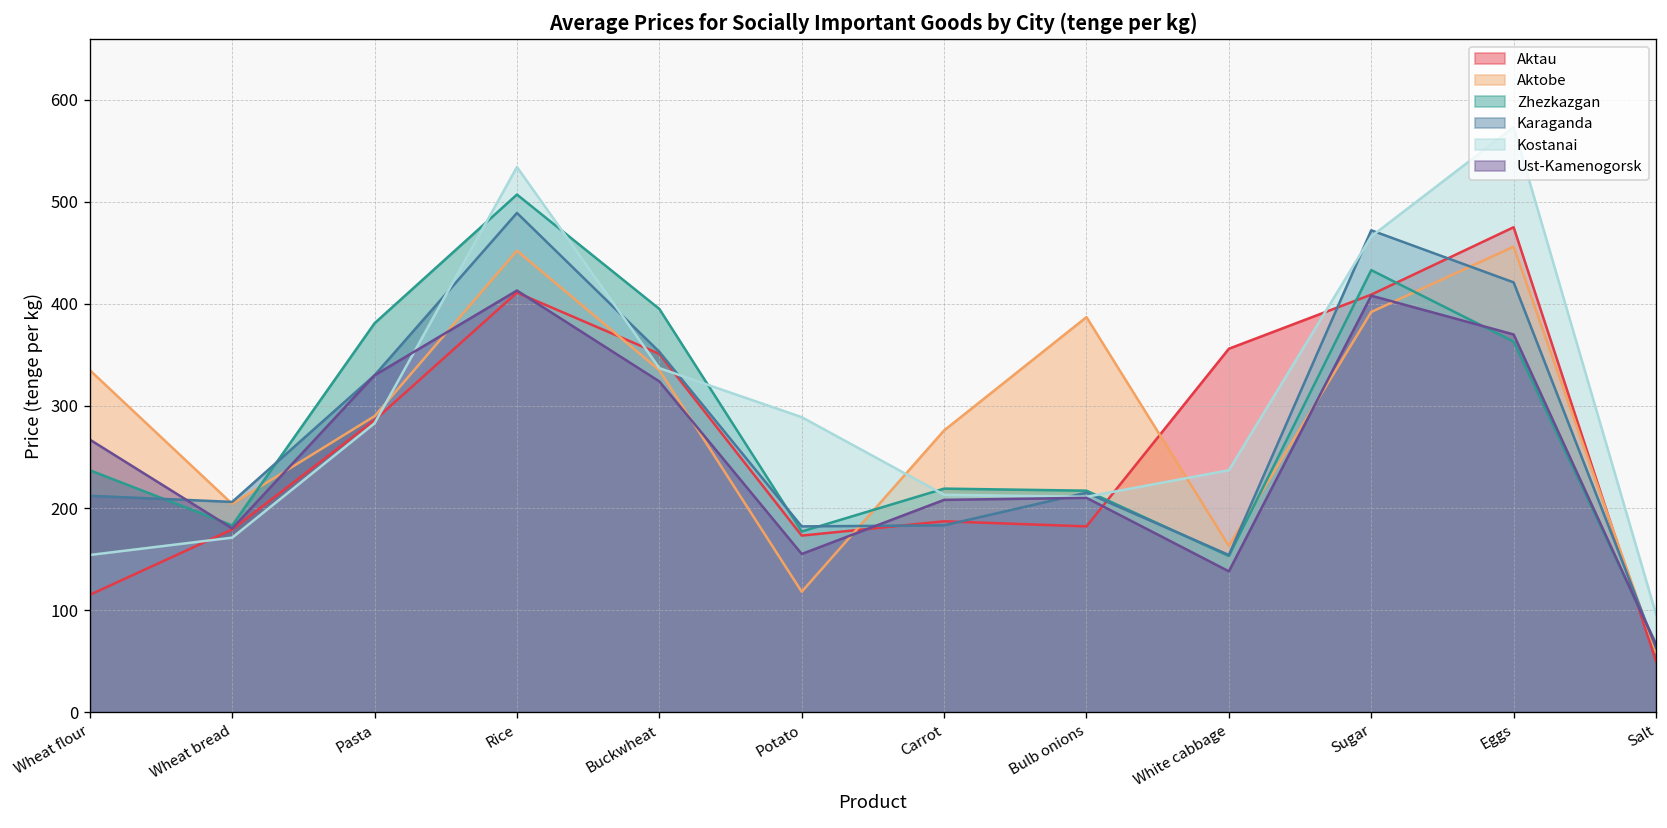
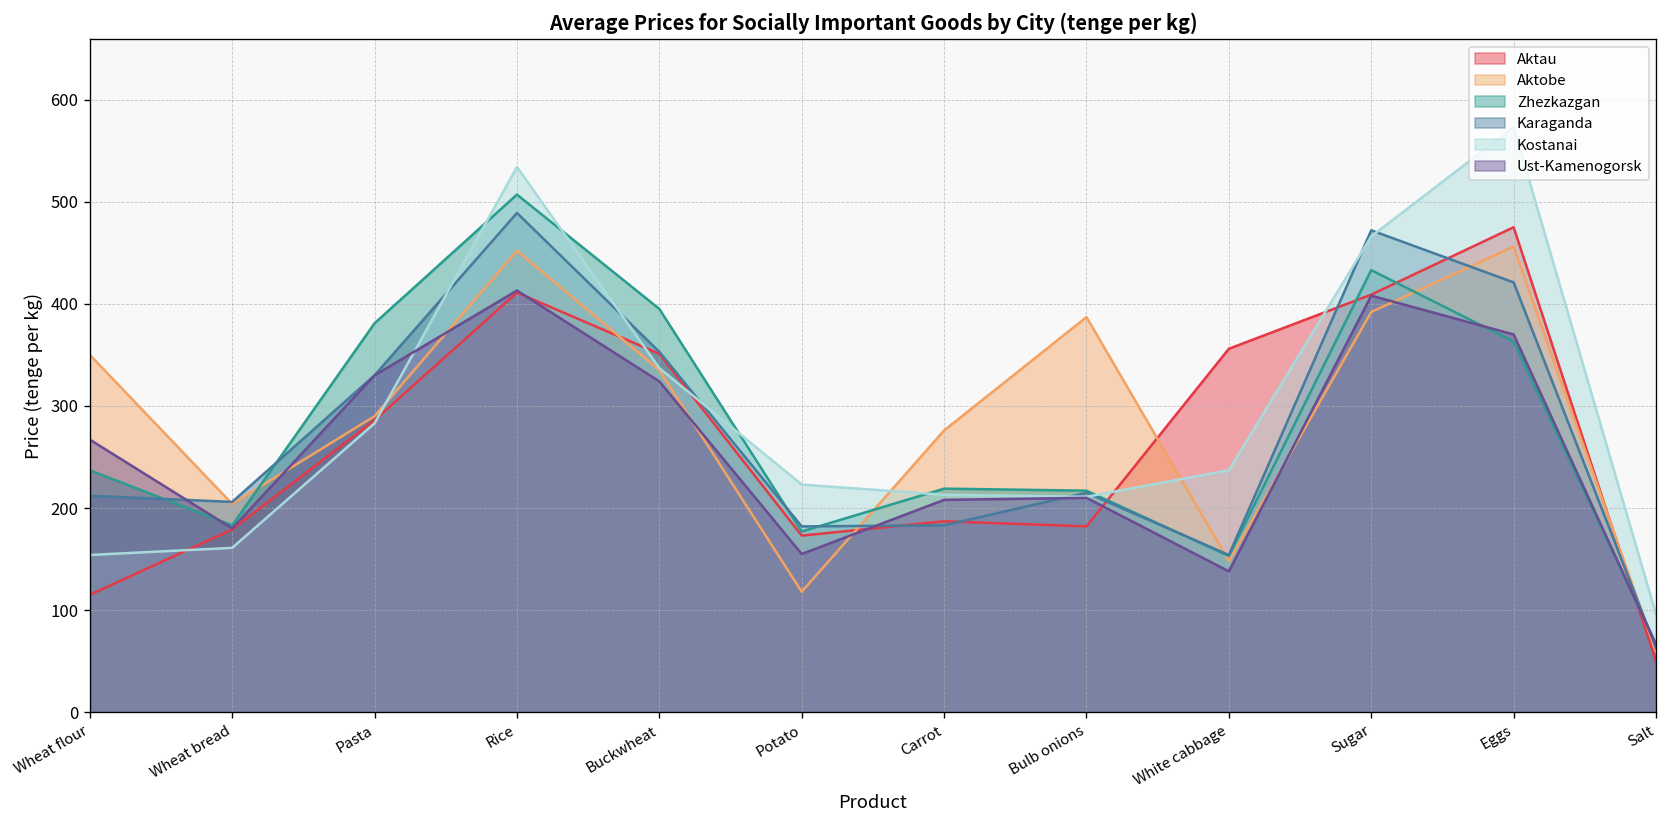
Aktobe, Wheat flour: 340 -> 350
Kostanai, Wheat bread: 170 -> 160
Kostanai, Potato: 290 -> 220
Aktobe, White cabbage: 160 -> 150
